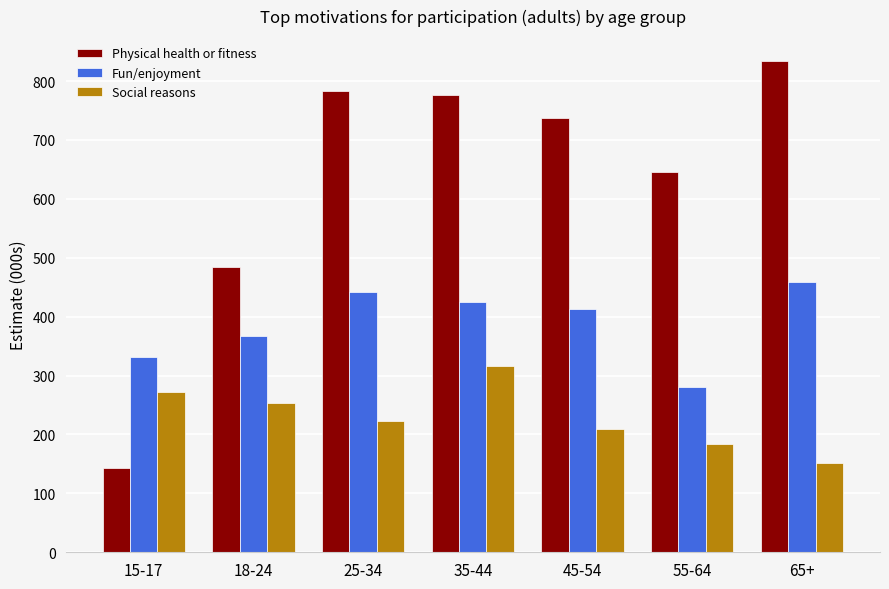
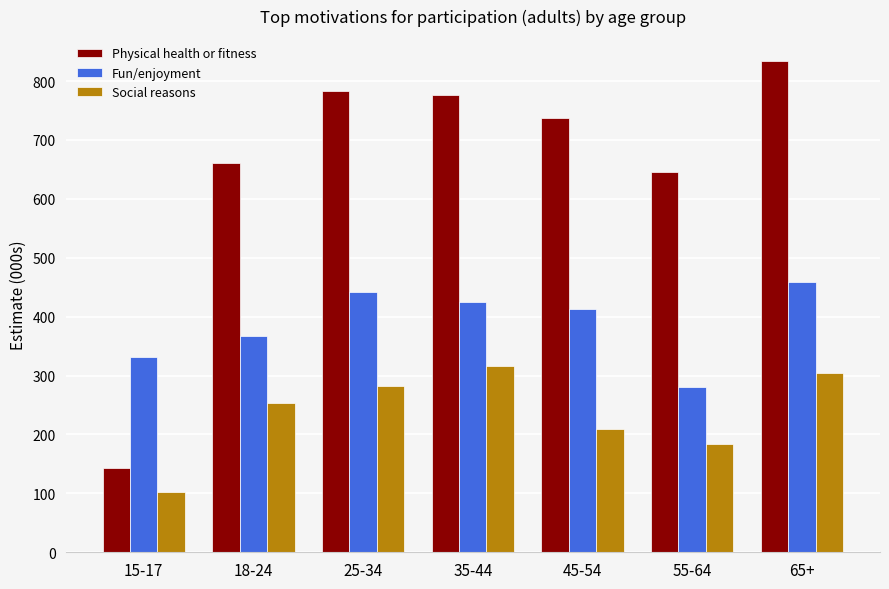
Social reasons, 15-17: 270 -> 100
Physical health or fitness, 18-24: 480 -> 660
Social reasons, 25-34: 220 -> 280
Social reasons, 65+: 150 -> 300
